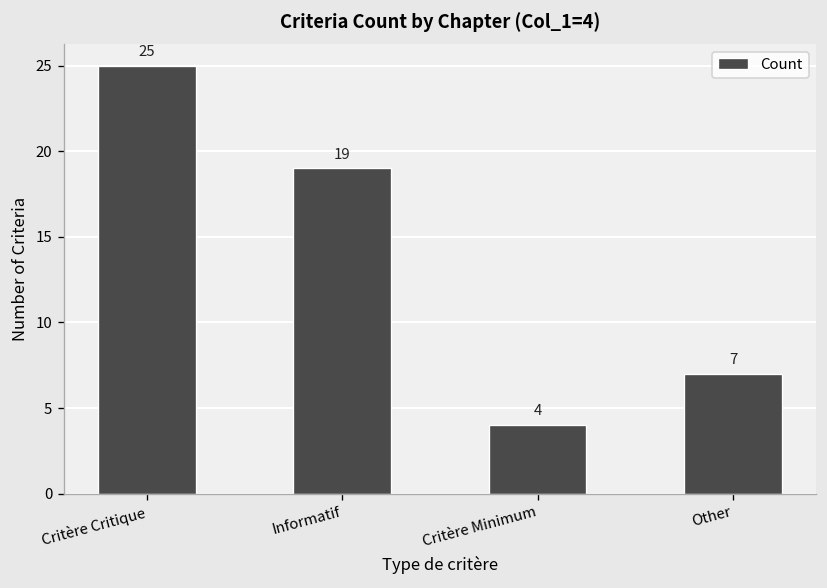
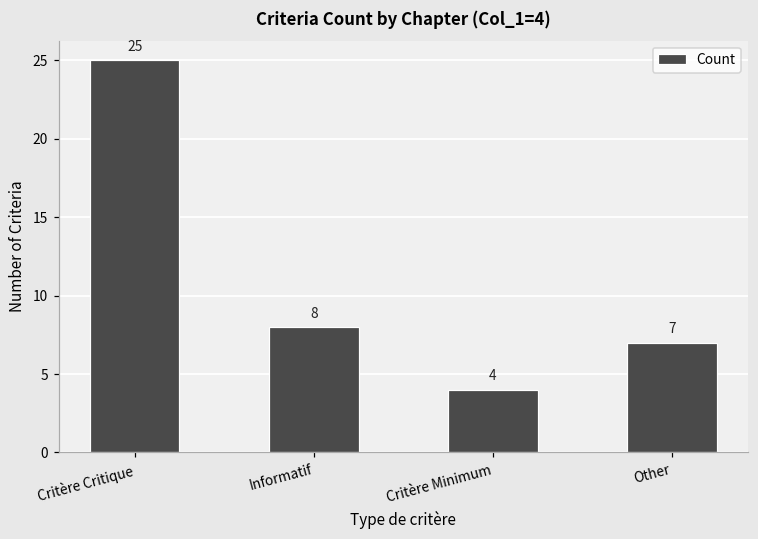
Informatif: 19 -> 8
